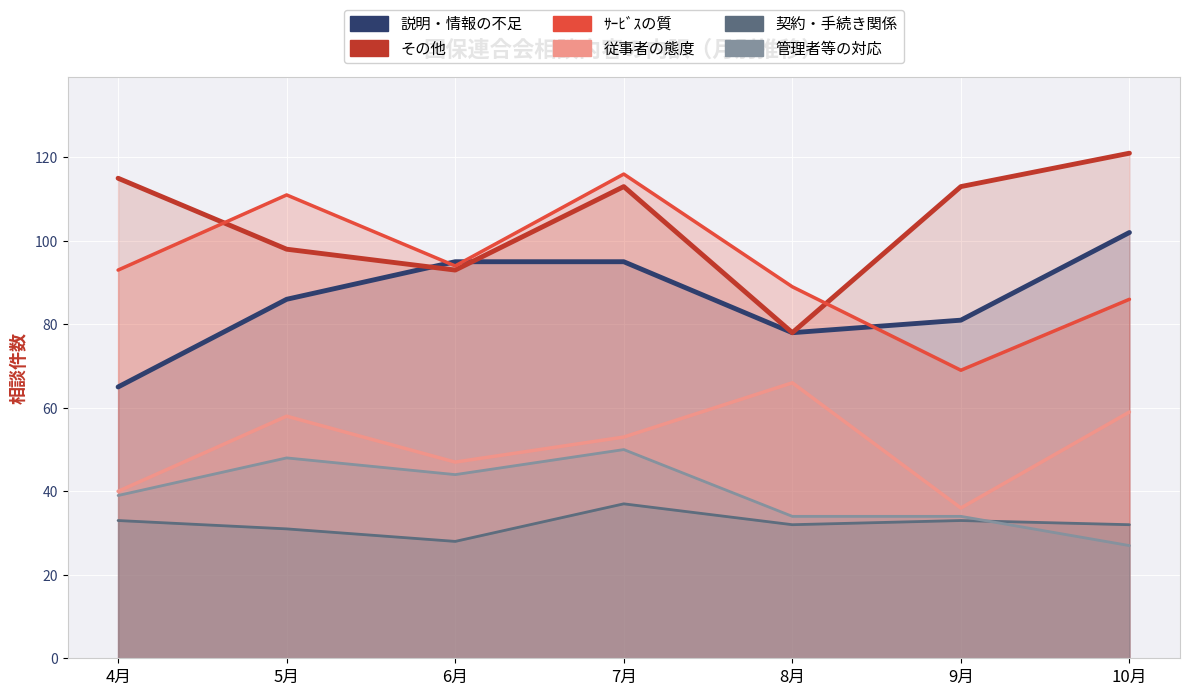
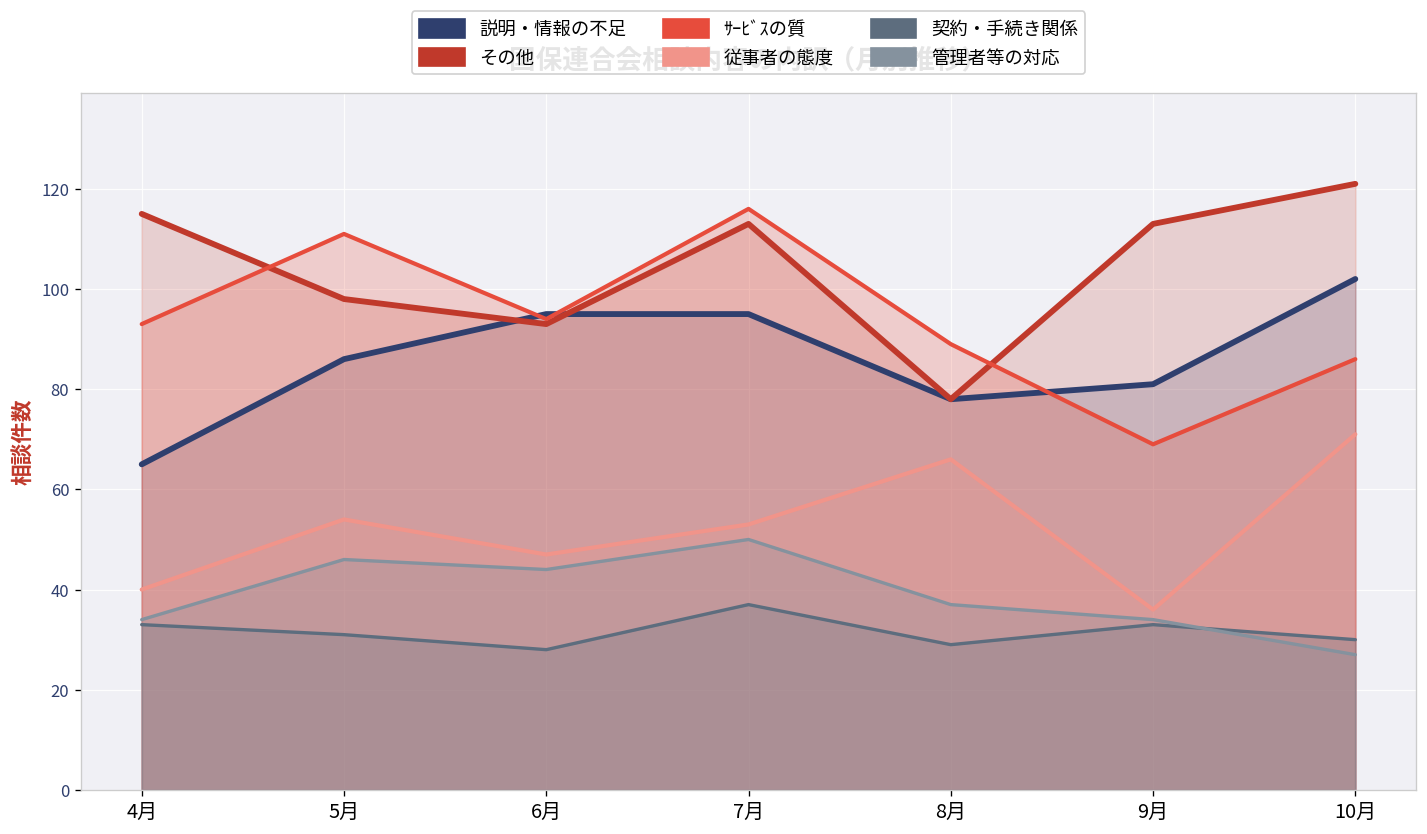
管理者等の対応, 4月: 39 -> 34
従事者の態度, 5月: 58 -> 54
管理者等の対応, 5月: 48 -> 46
契約・手続き関係, 8月: 32 -> 29
管理者等の対応, 8月: 34 -> 37
従事者の態度, 10月: 59 -> 71
契約・手続き関係, 10月: 32 -> 30
